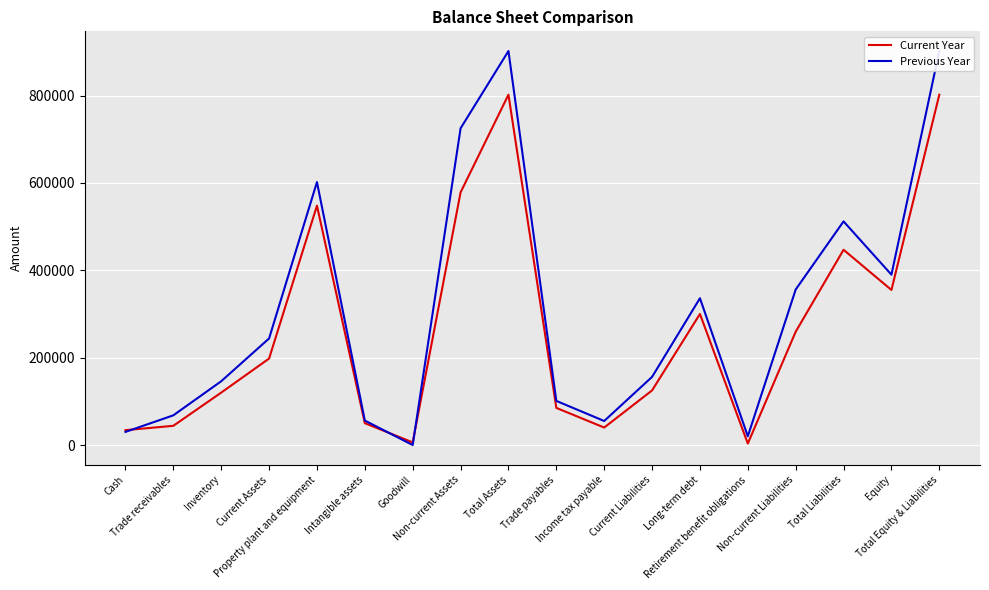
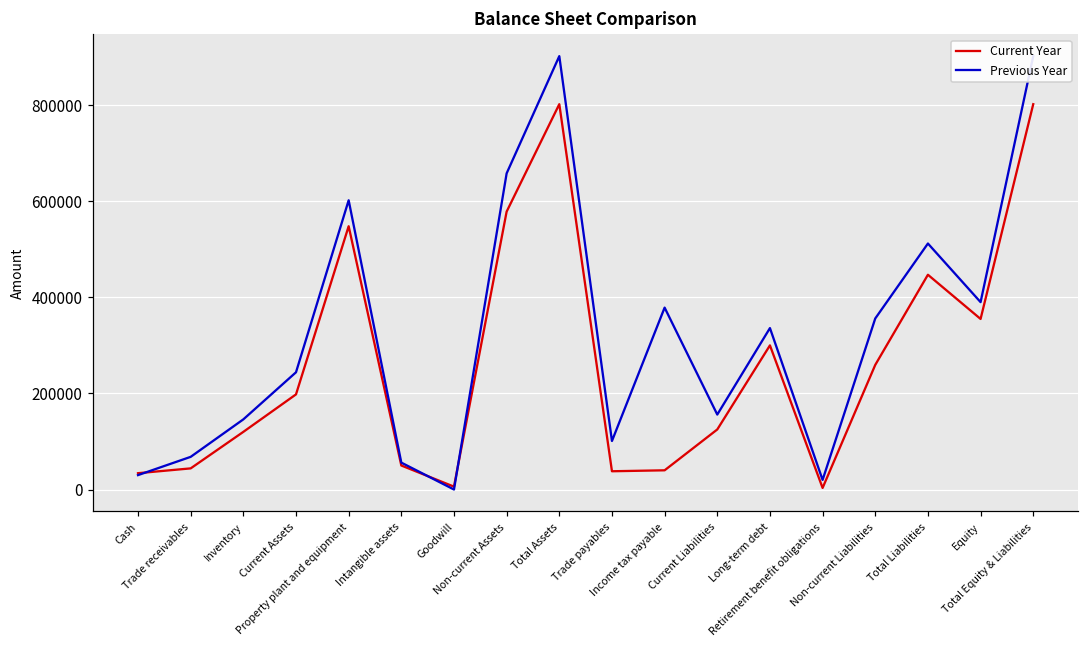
Previous Year, Non-current Assets: 730000 -> 660000
Current Year, Trade payables: 90000 -> 40000
Previous Year, Income tax payable: 60000 -> 380000
